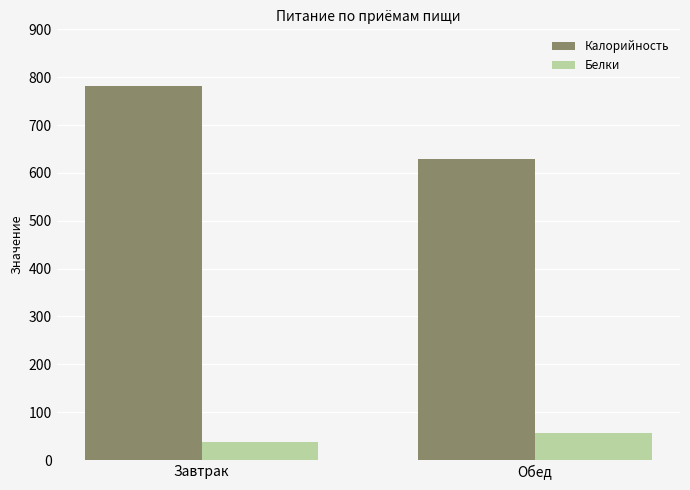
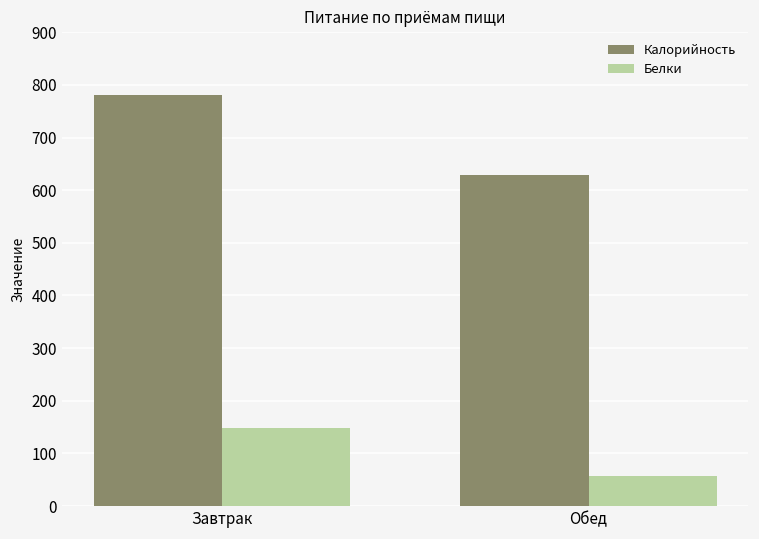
Белки, Завтрак: 40 -> 150
